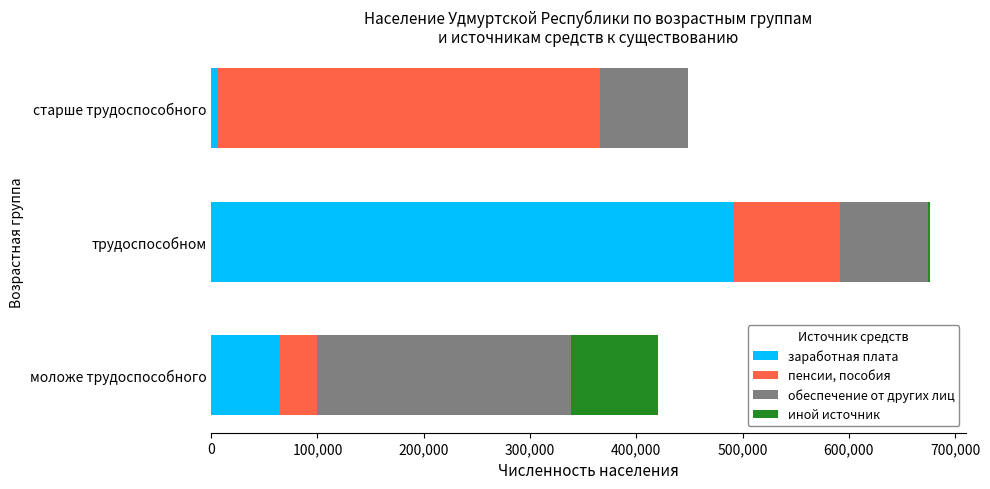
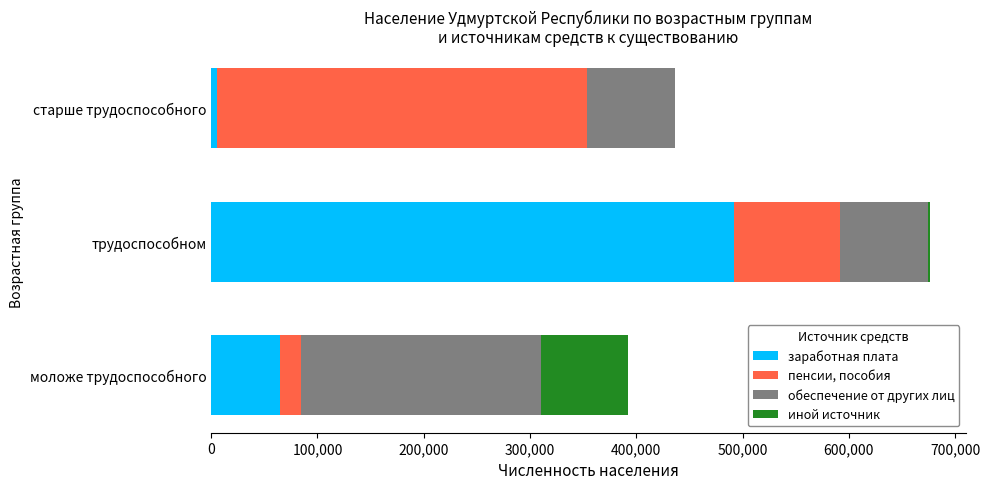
пенсии, пособия, старше трудоспособного: 360,000 -> 348,000
пенсии, пособия, моложе трудоспособного: 34,000 -> 20,000
обеспечение от других лиц, моложе трудоспособного: 239,000 -> 226,000
